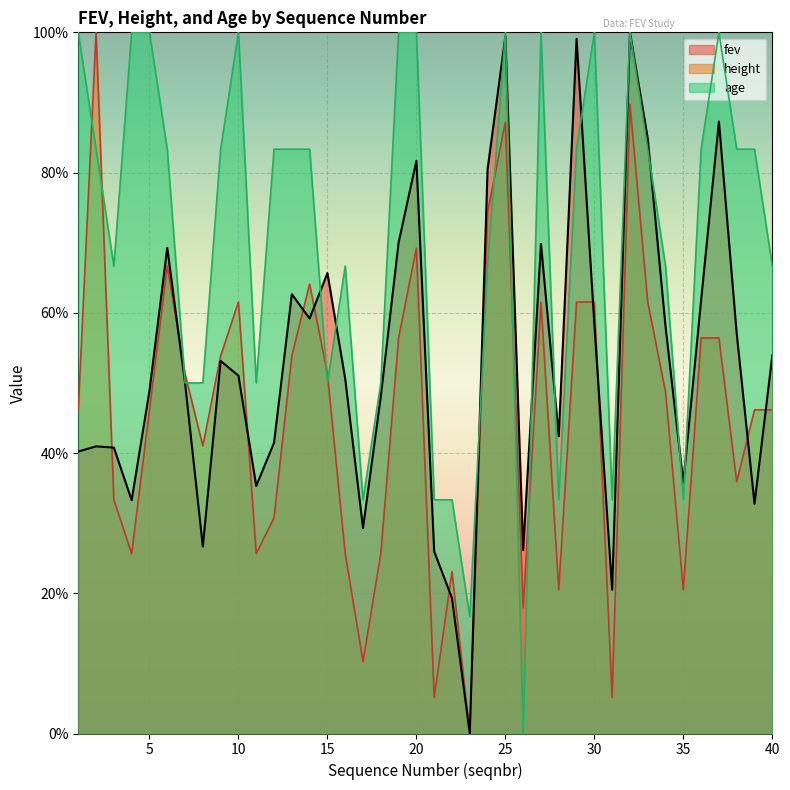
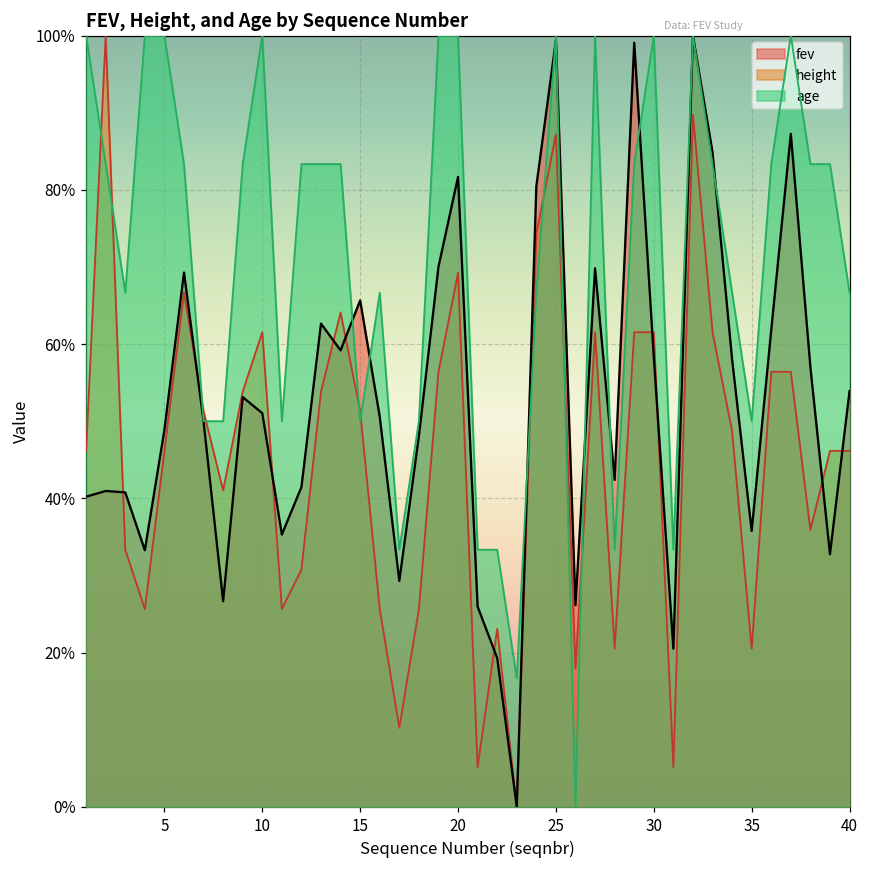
age, 35: 33% -> 50%
